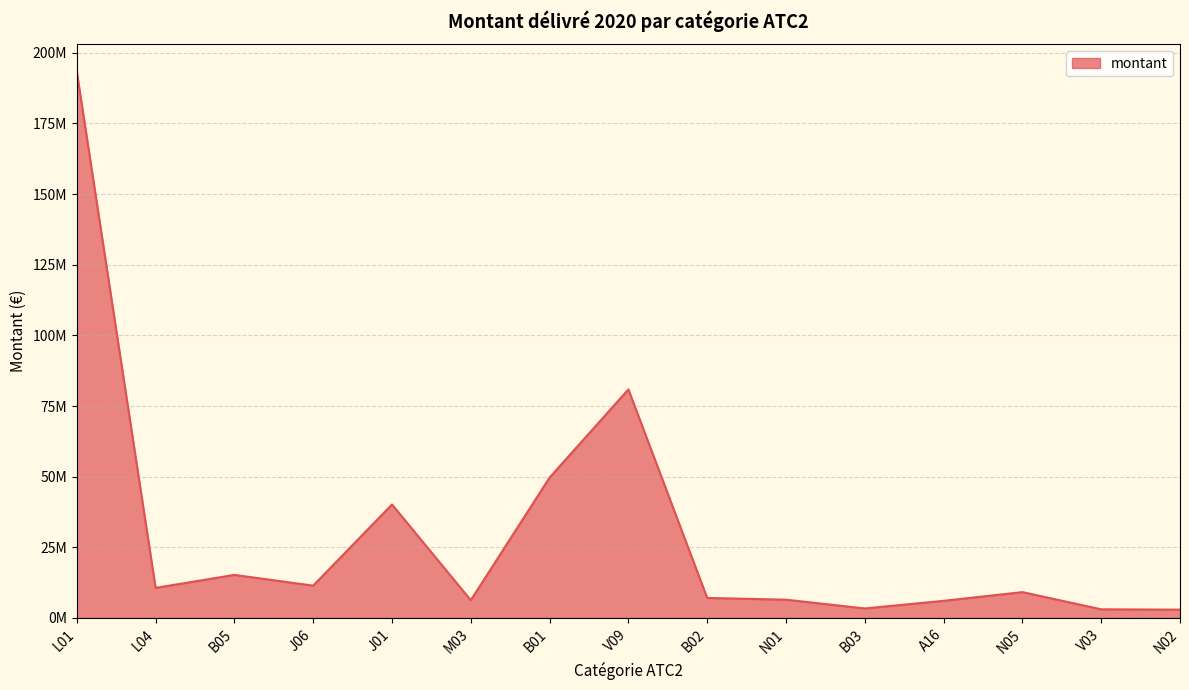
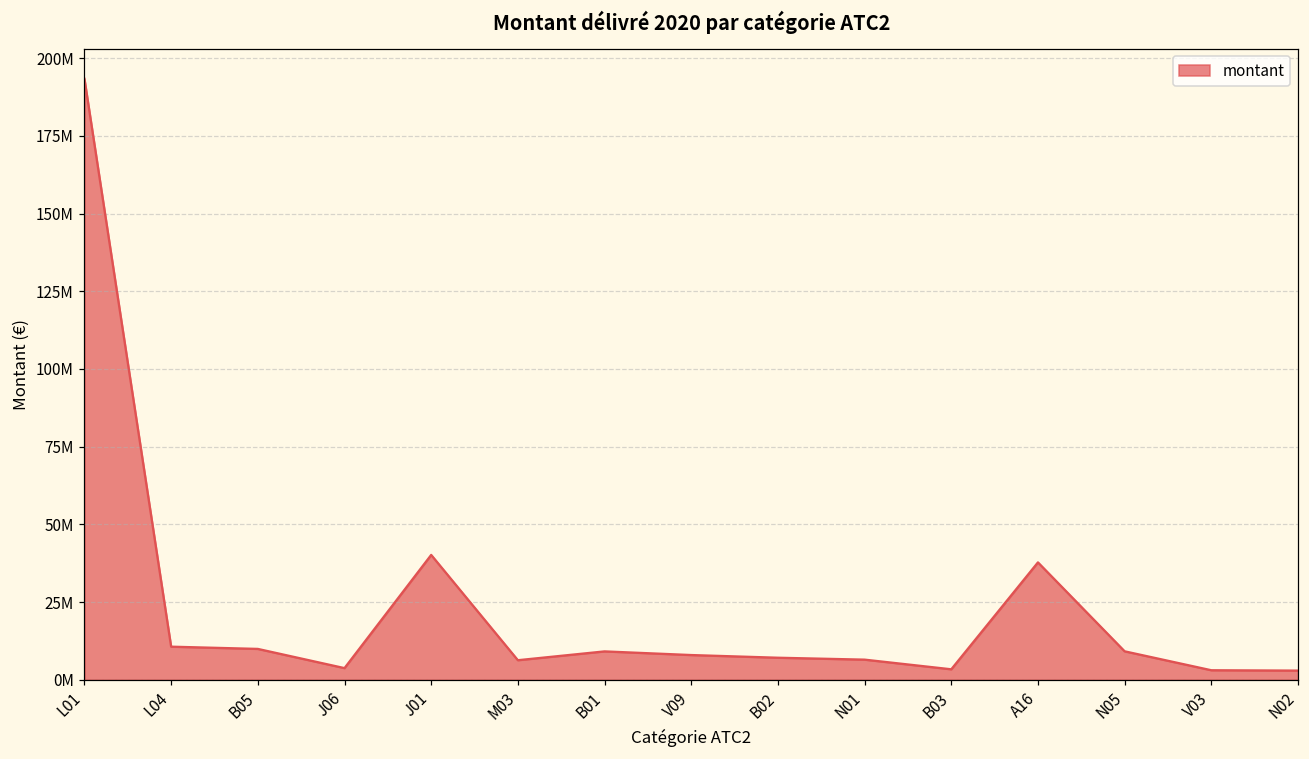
B05: 15000000 -> 10000000
J06: 11000000 -> 4000000
B01: 50000000 -> 9000000
V09: 81000000 -> 8000000
A16: 6000000 -> 38000000
